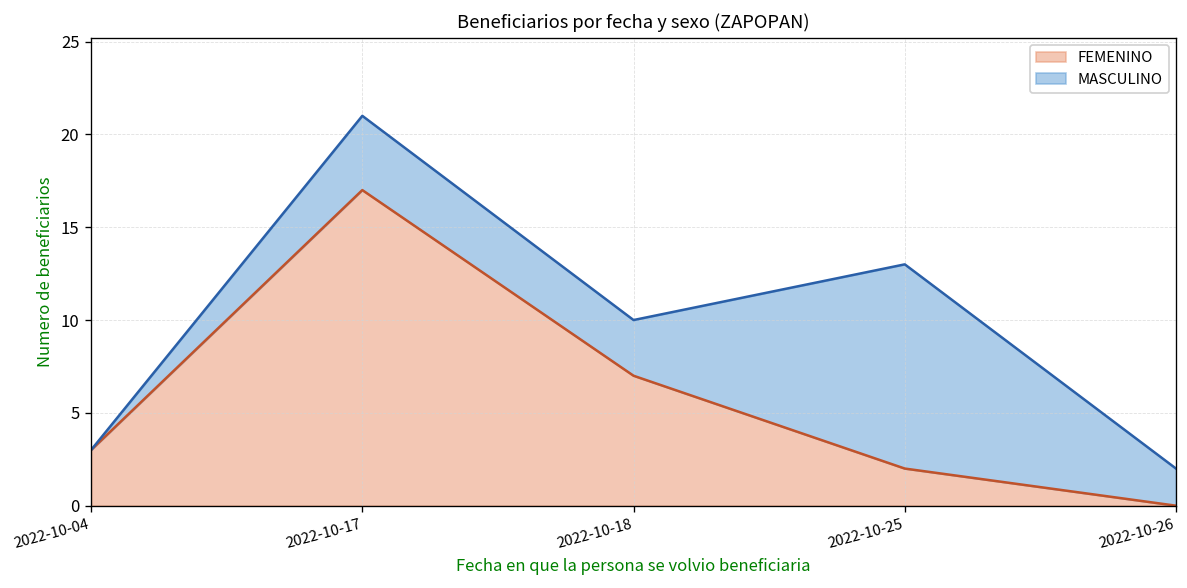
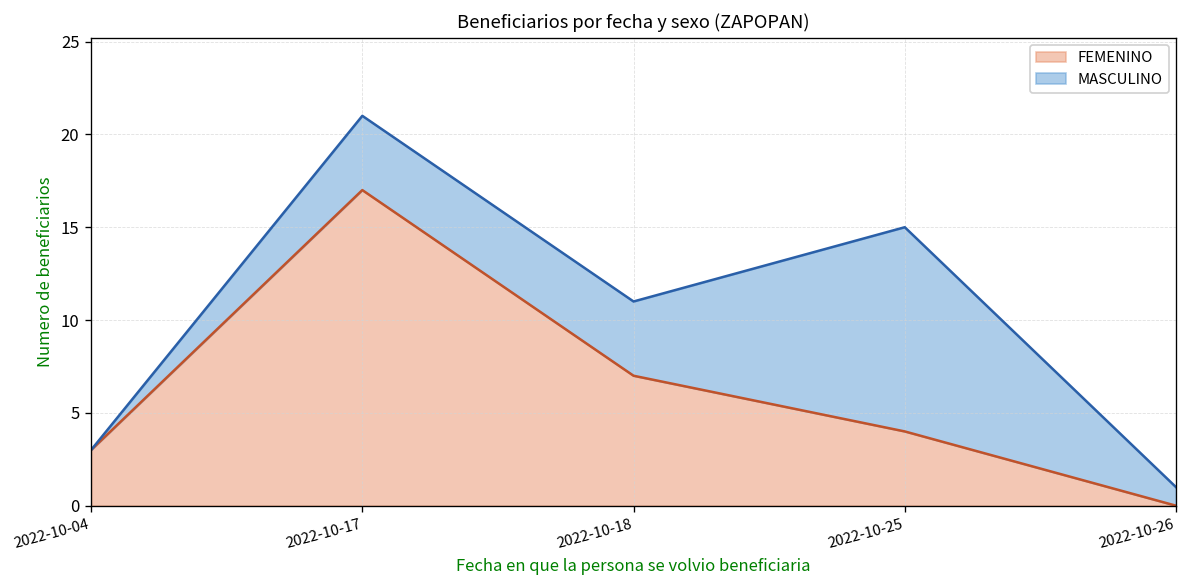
MASCULINO, 2022-10-18: 3 -> 4
FEMENINO, 2022-10-25: 2 -> 4
MASCULINO, 2022-10-26: 2 -> 1
